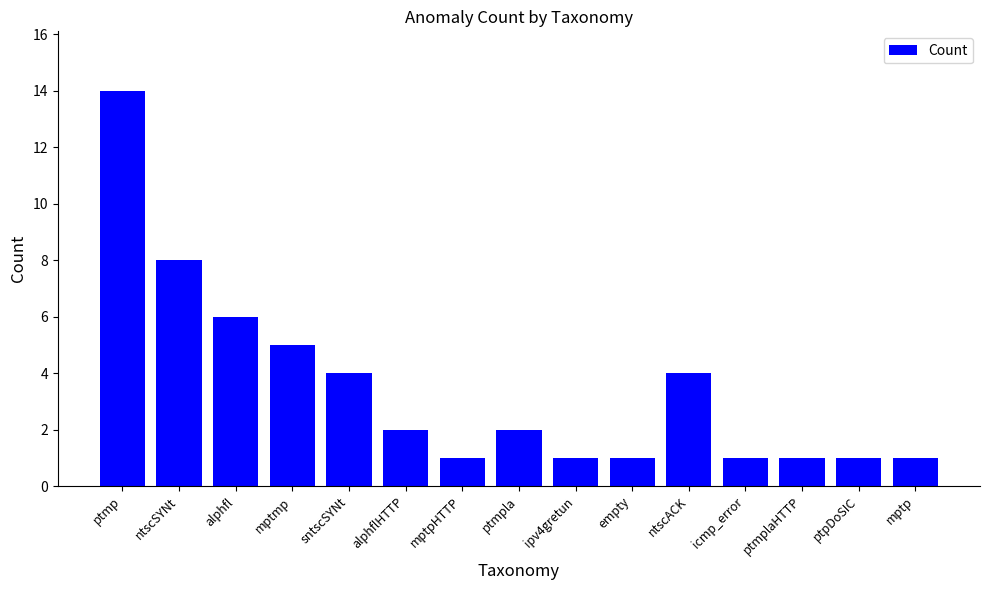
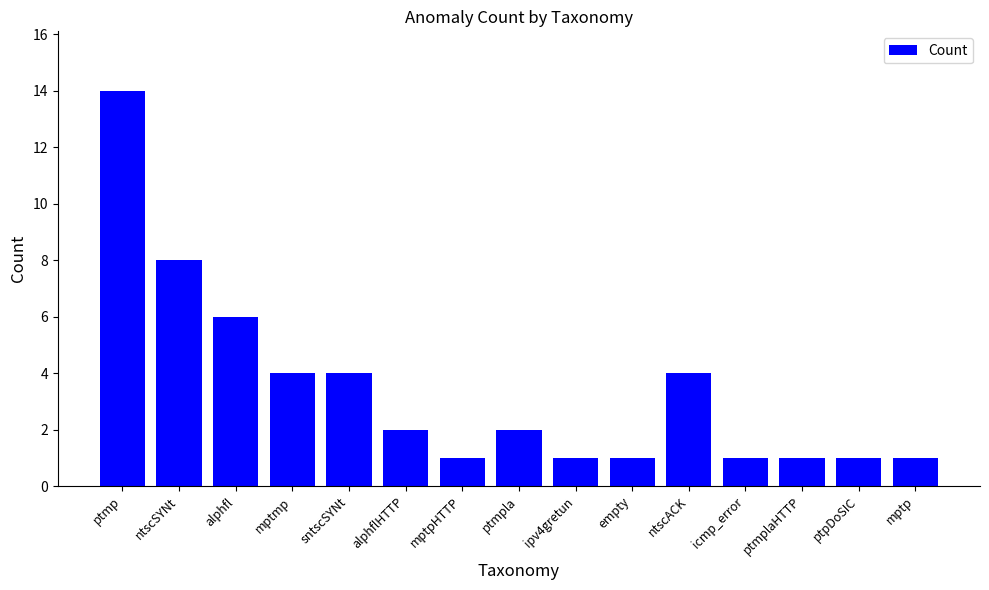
mptmp: 5 -> 4
